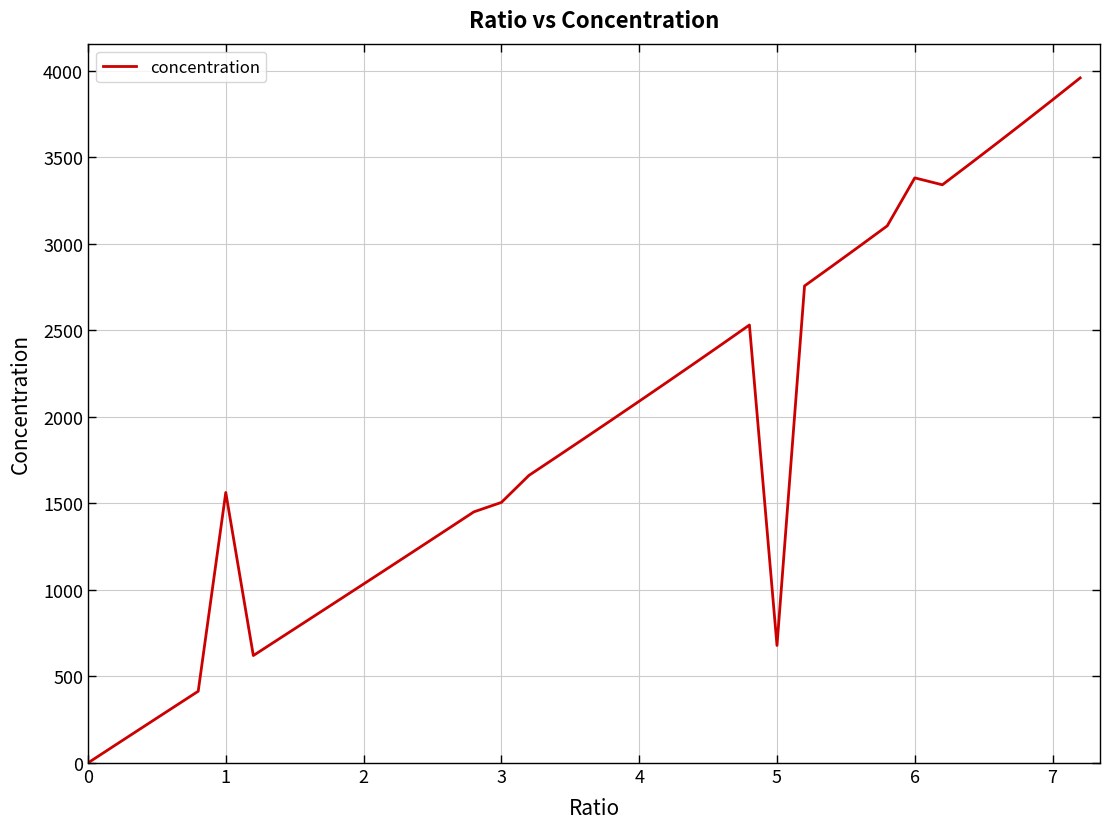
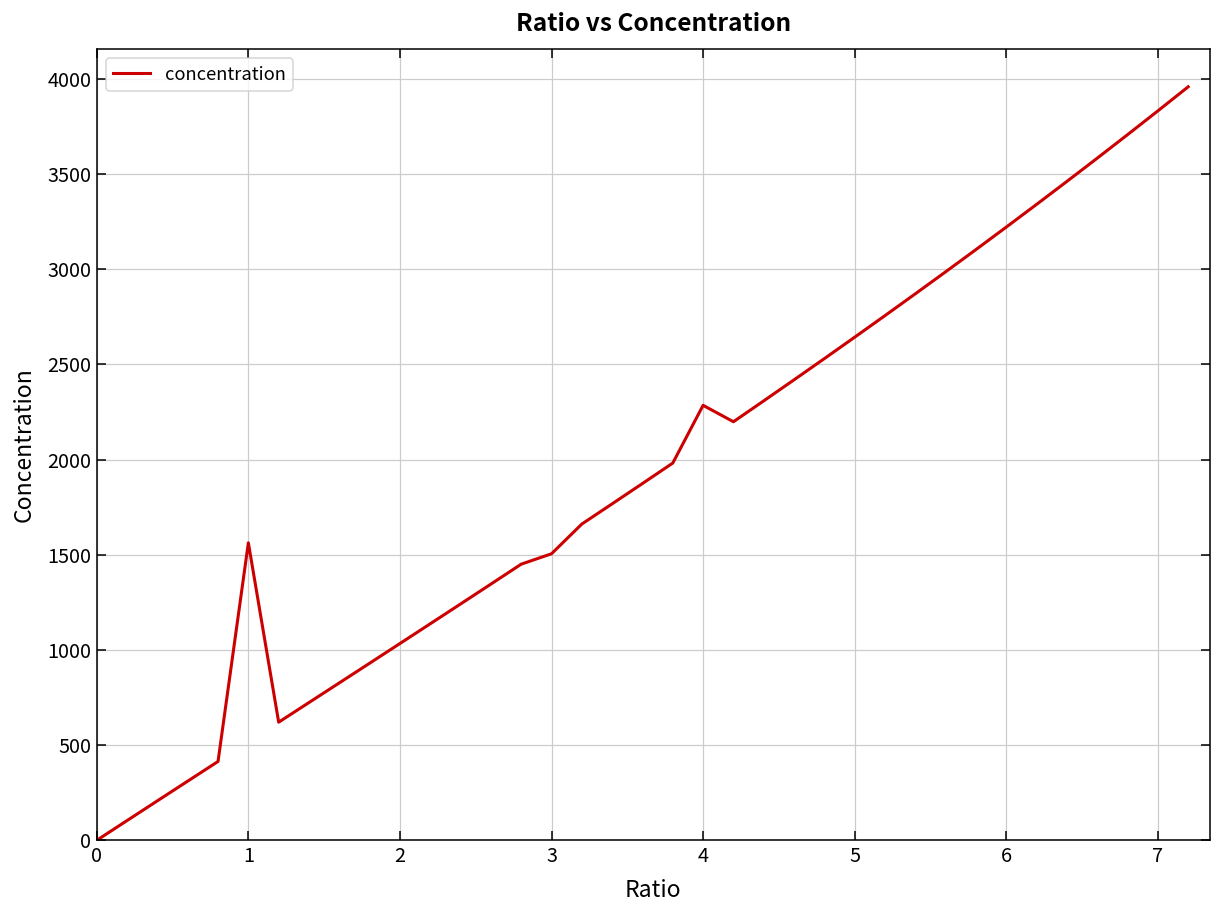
4: 2090 -> 2290
5: 680 -> 2640
6: 3380 -> 3220
